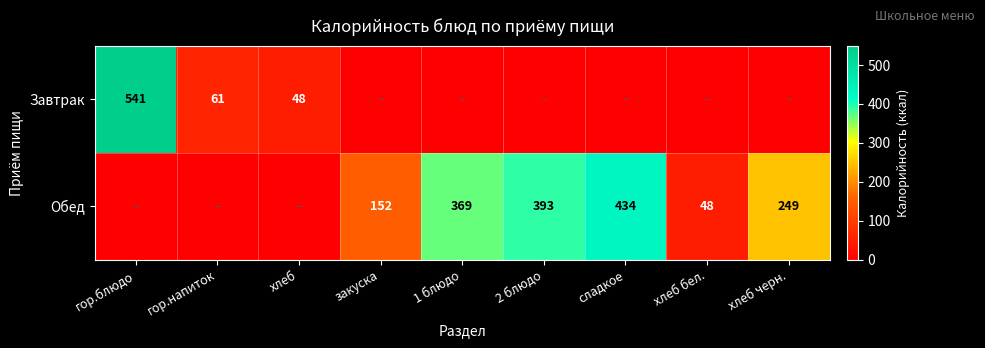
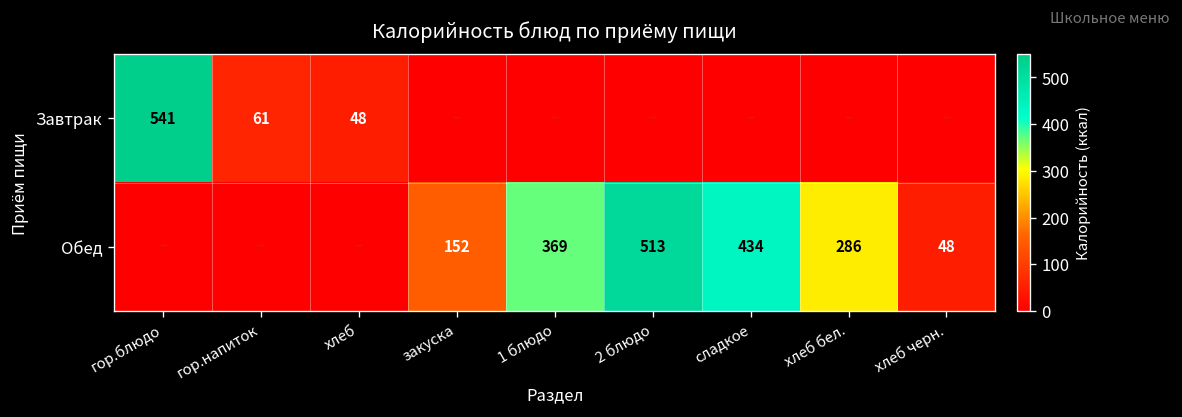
Обед, 2 блюдо: 393 -> 513
Обед, хлеб бел.: 48 -> 286
Обед, хлеб черн.: 249 -> 48
